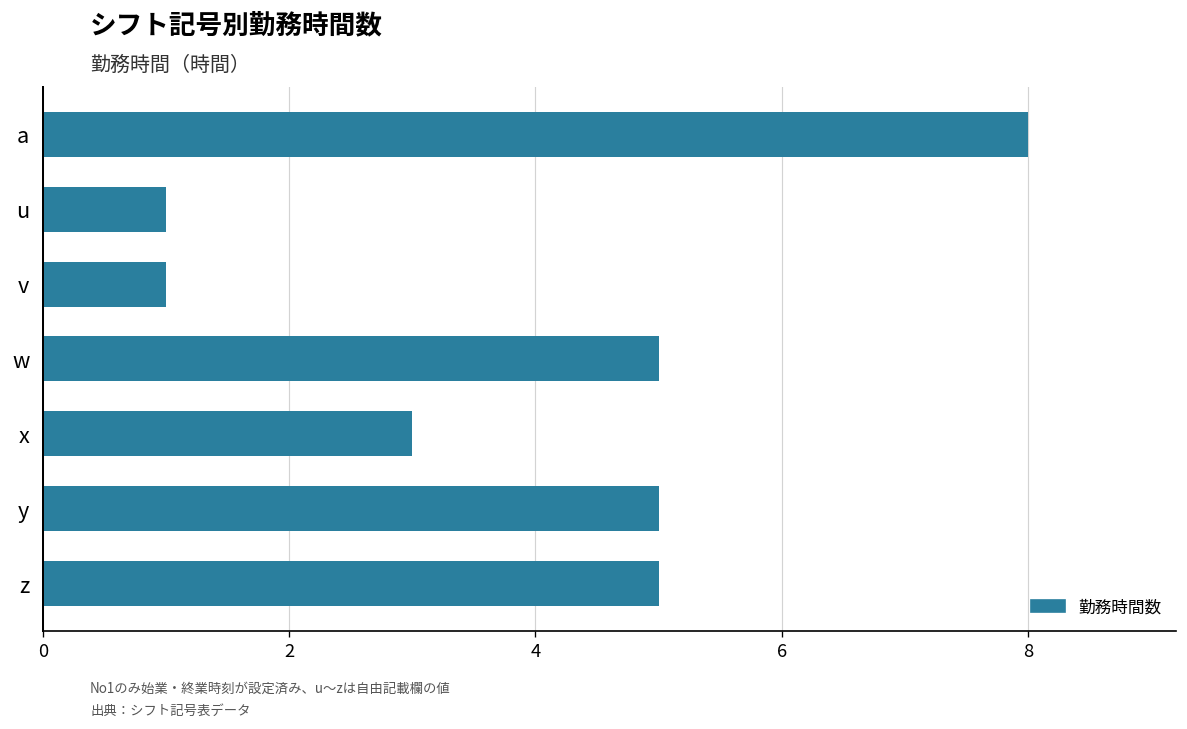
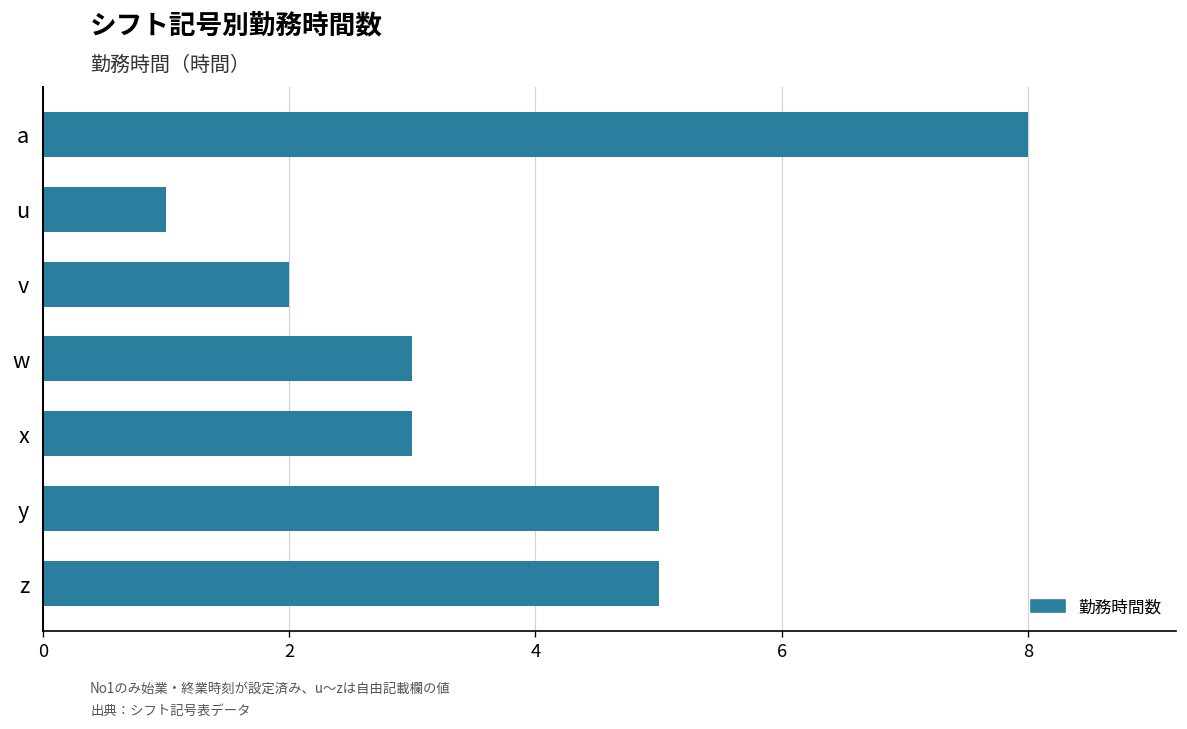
v: 1 -> 2
w: 5 -> 3
